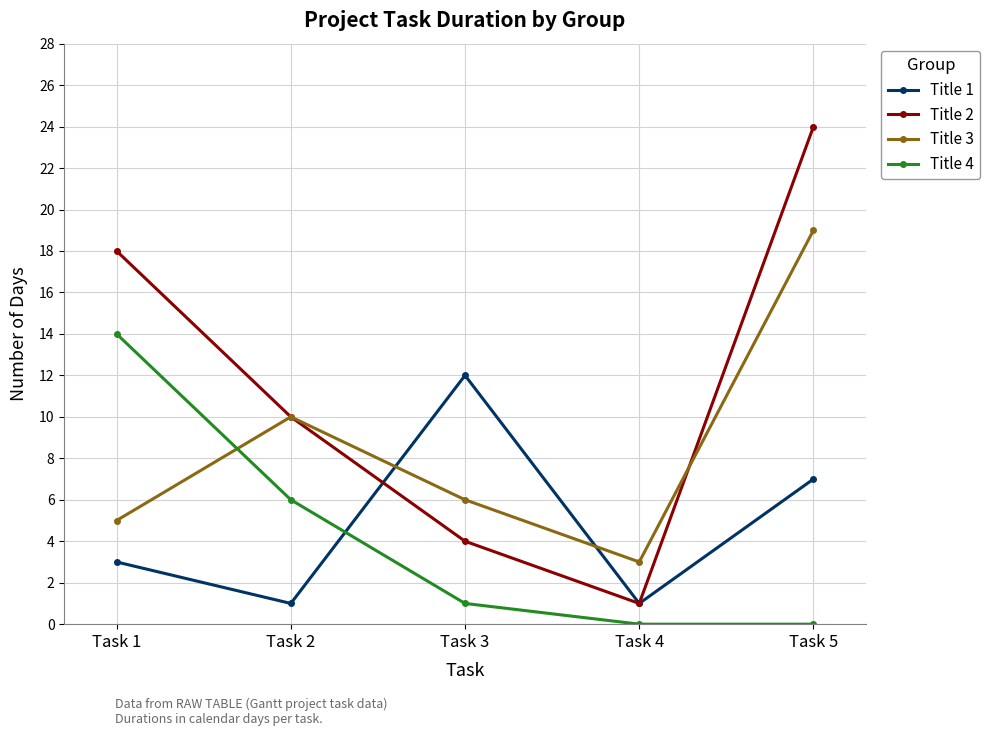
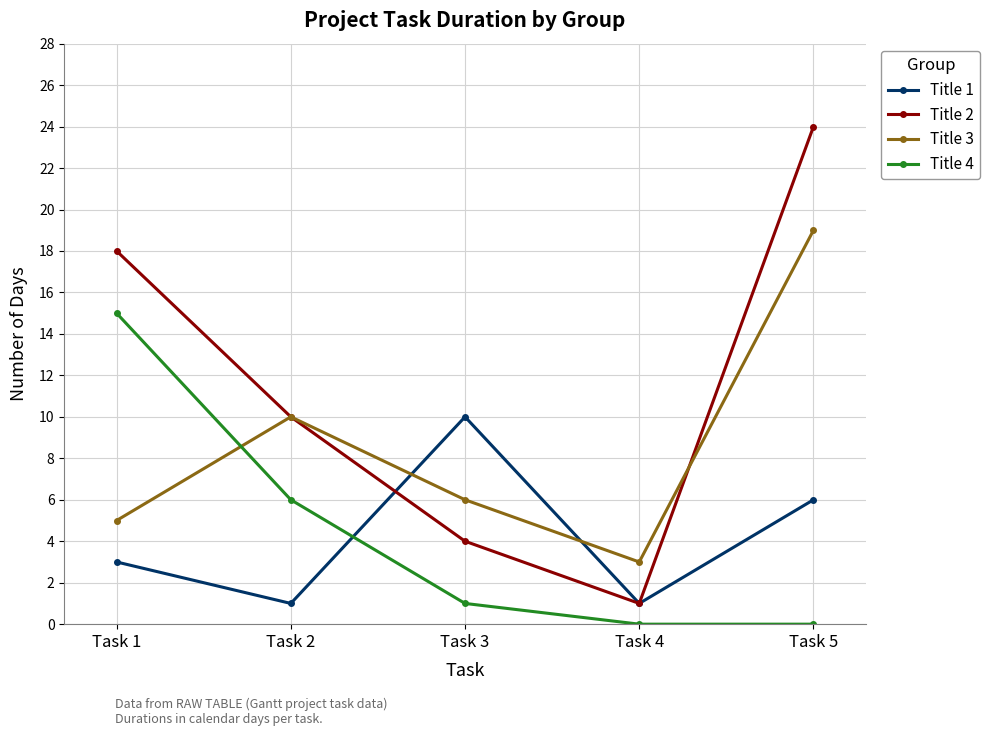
Title 4, Task 1: 14 -> 15
Title 1, Task 3: 12 -> 10
Title 1, Task 5: 7 -> 6
